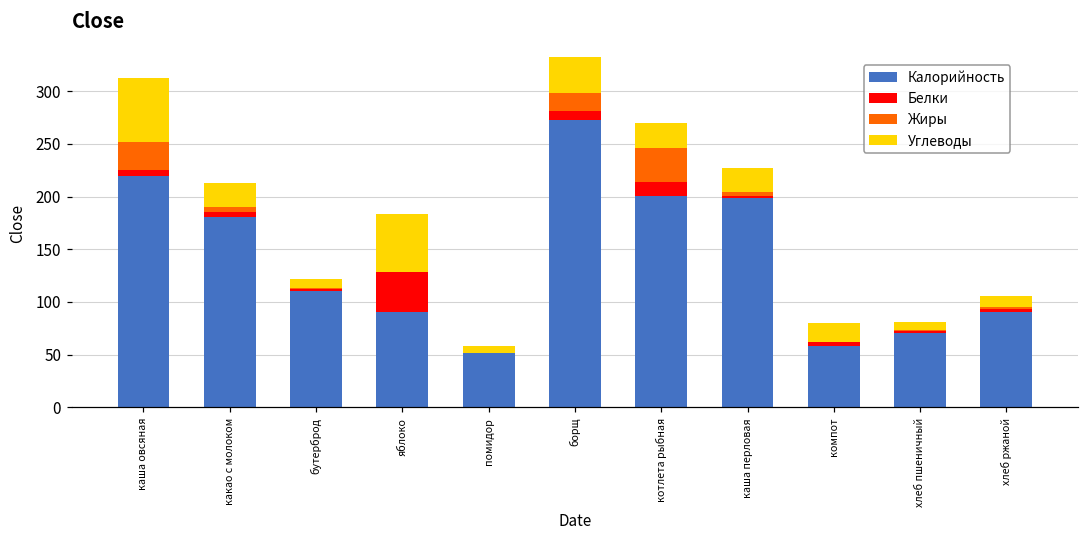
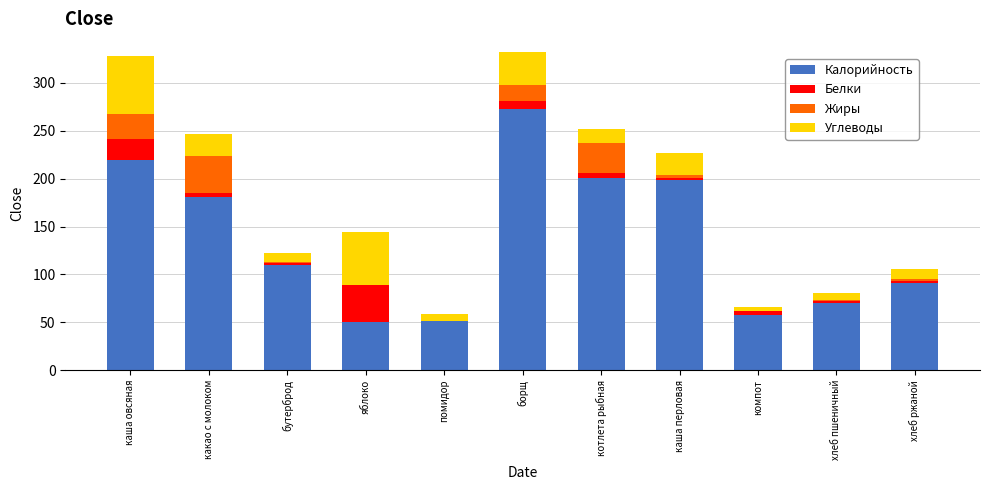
Белки, каша овсяная: 10 -> 20
Жиры, какао с молоком: 0 -> 40
Калорийность, яблоко: 90 -> 50
Белки, котлета рыбная: 10 -> 0
Углеводы, котлета рыбная: 20 -> 10
Углеводы, компот: 20 -> 0
